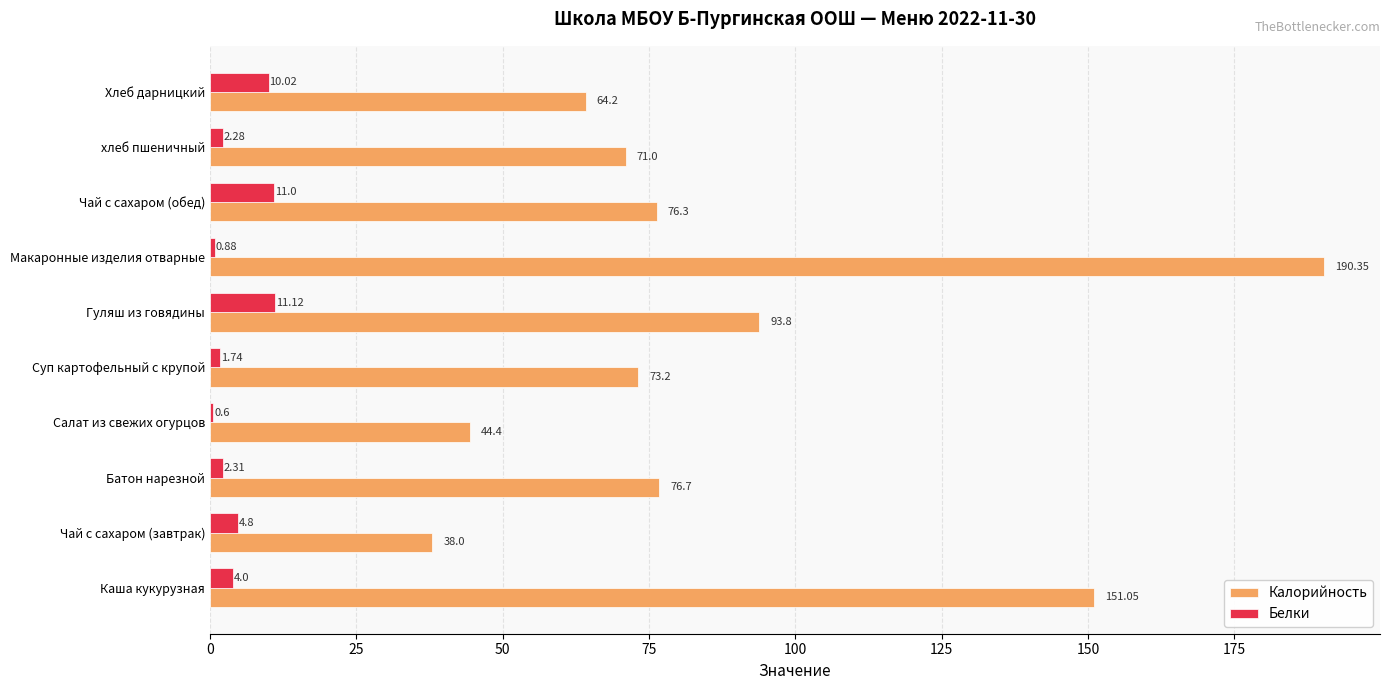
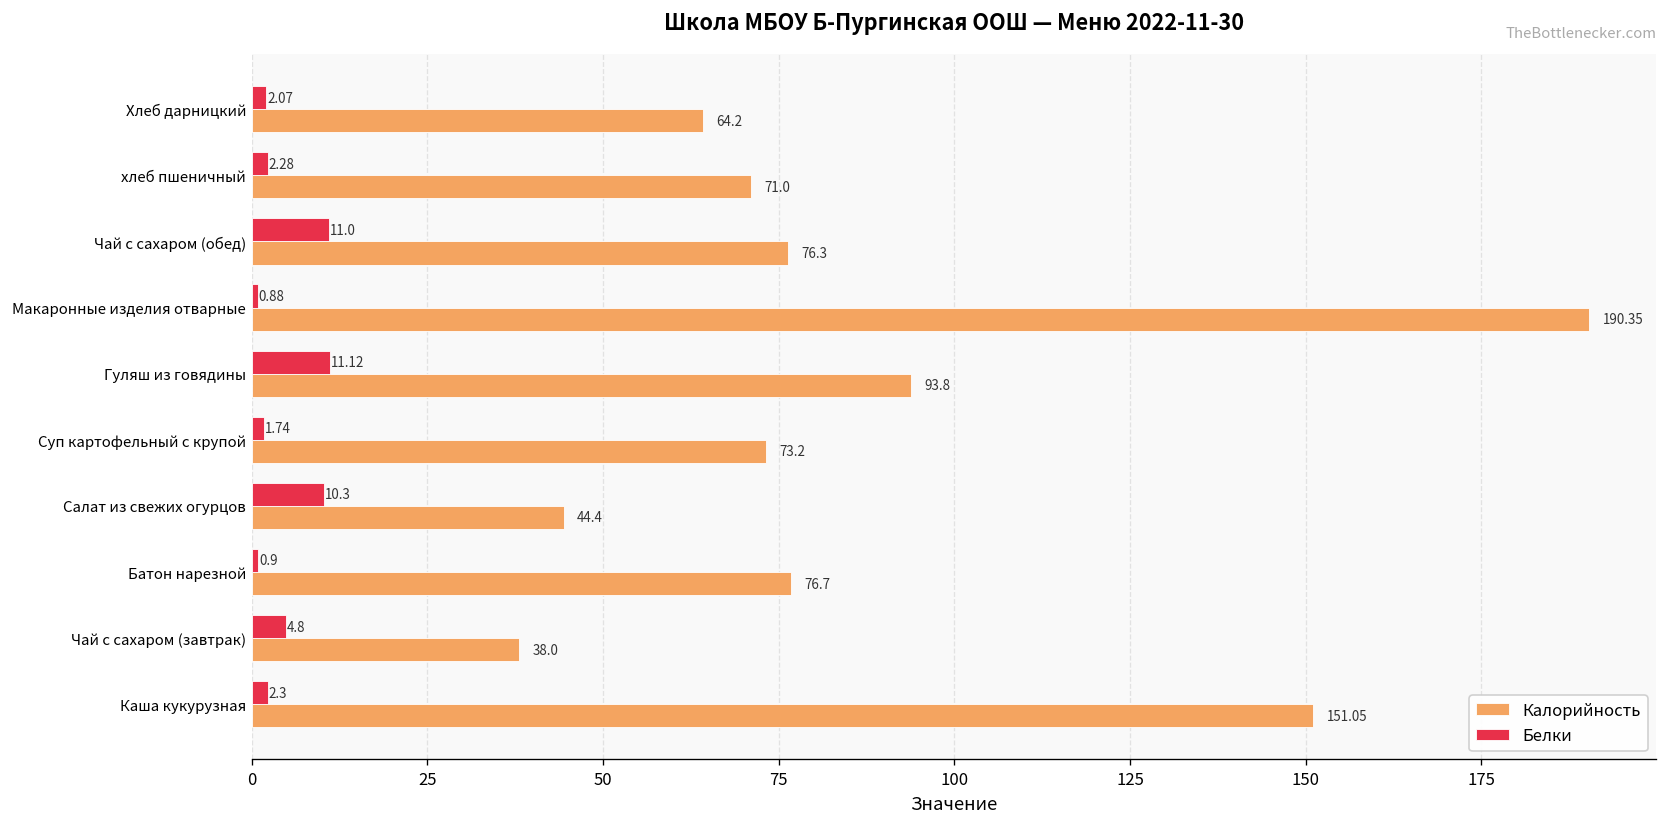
Белки, Хлеб дарницкий: 10.02 -> 2.07
Белки, Салат из свежих огурцов: 0.6 -> 10.3
Белки, Батон нарезной: 2.31 -> 0.9
Белки, Каша кукурузная: 4.0 -> 2.3
